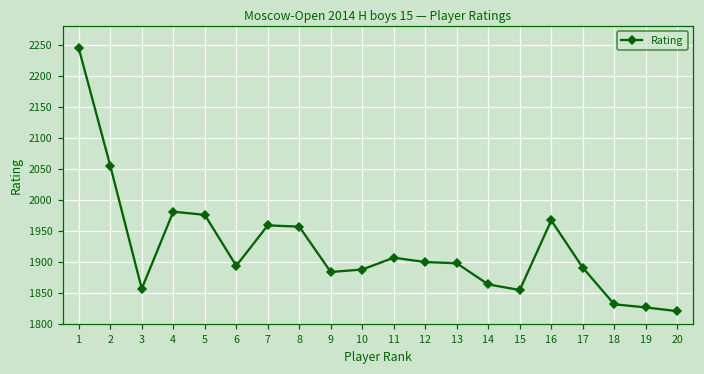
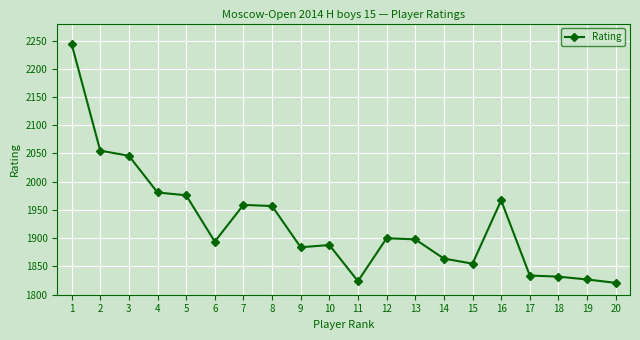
3: 1860 -> 2050
11: 1910 -> 1820
17: 1890 -> 1830
